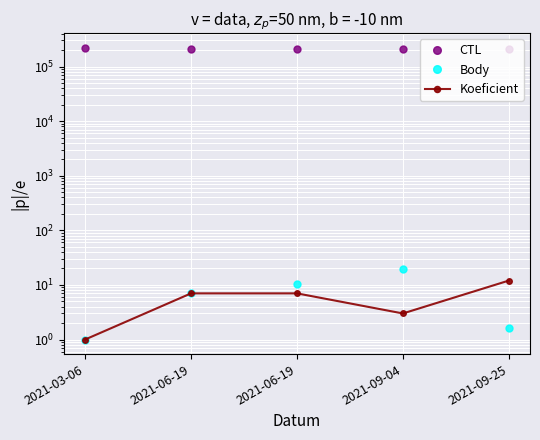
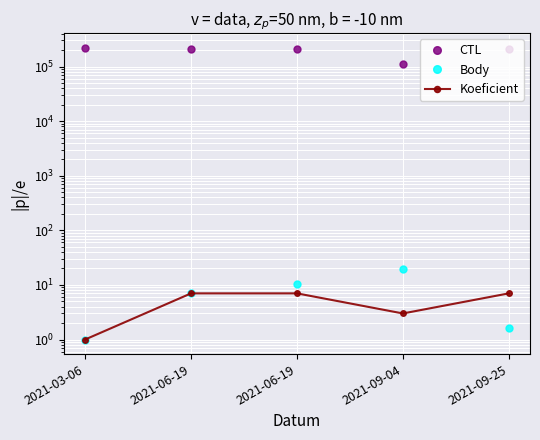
CTL, 2021-09-04: 210000 -> 110000
Koeficient, 2021-09-25: 12 -> 7
